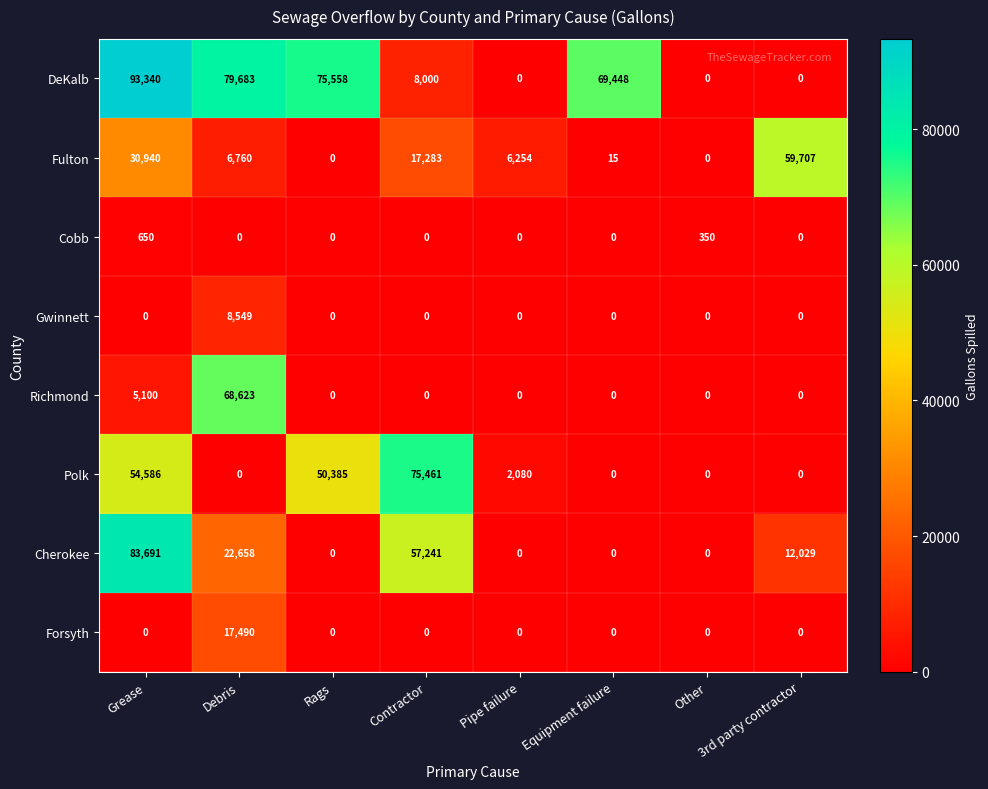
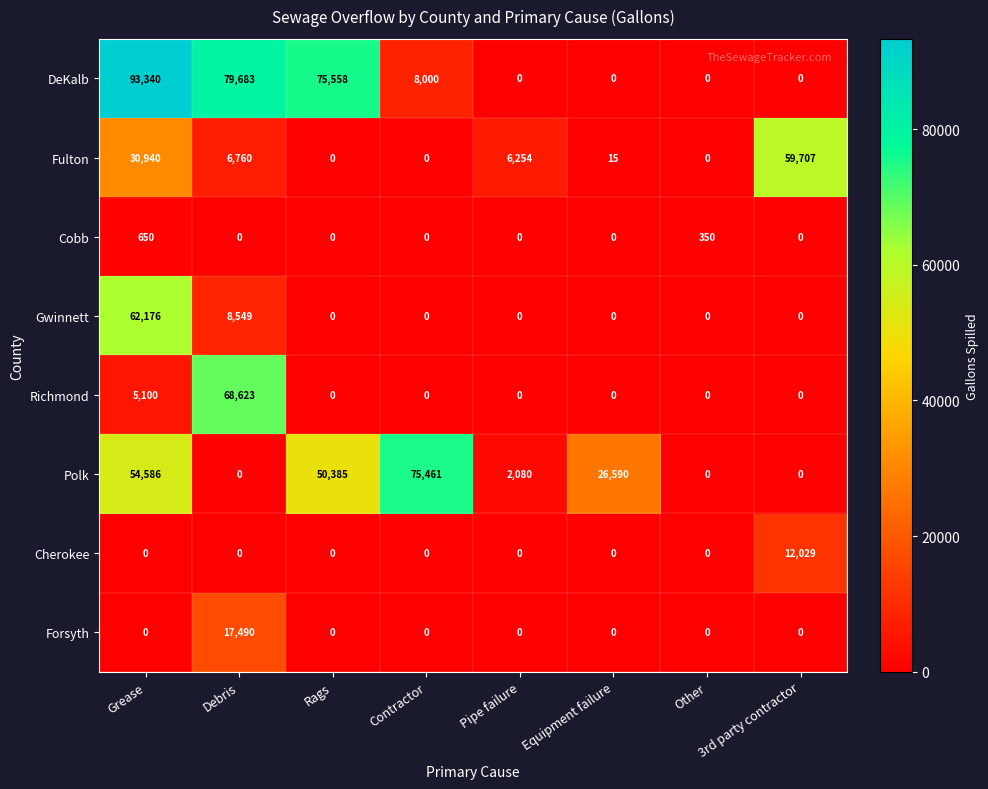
DeKalb, Equipment failure: 69,448 -> 0
Fulton, Contractor: 17,283 -> 0
Gwinnett, Grease: 0 -> 62,176
Polk, Equipment failure: 0 -> 26,590
Cherokee, Grease: 83,691 -> 0
Cherokee, Debris: 22,658 -> 0
Cherokee, Contractor: 57,241 -> 0
